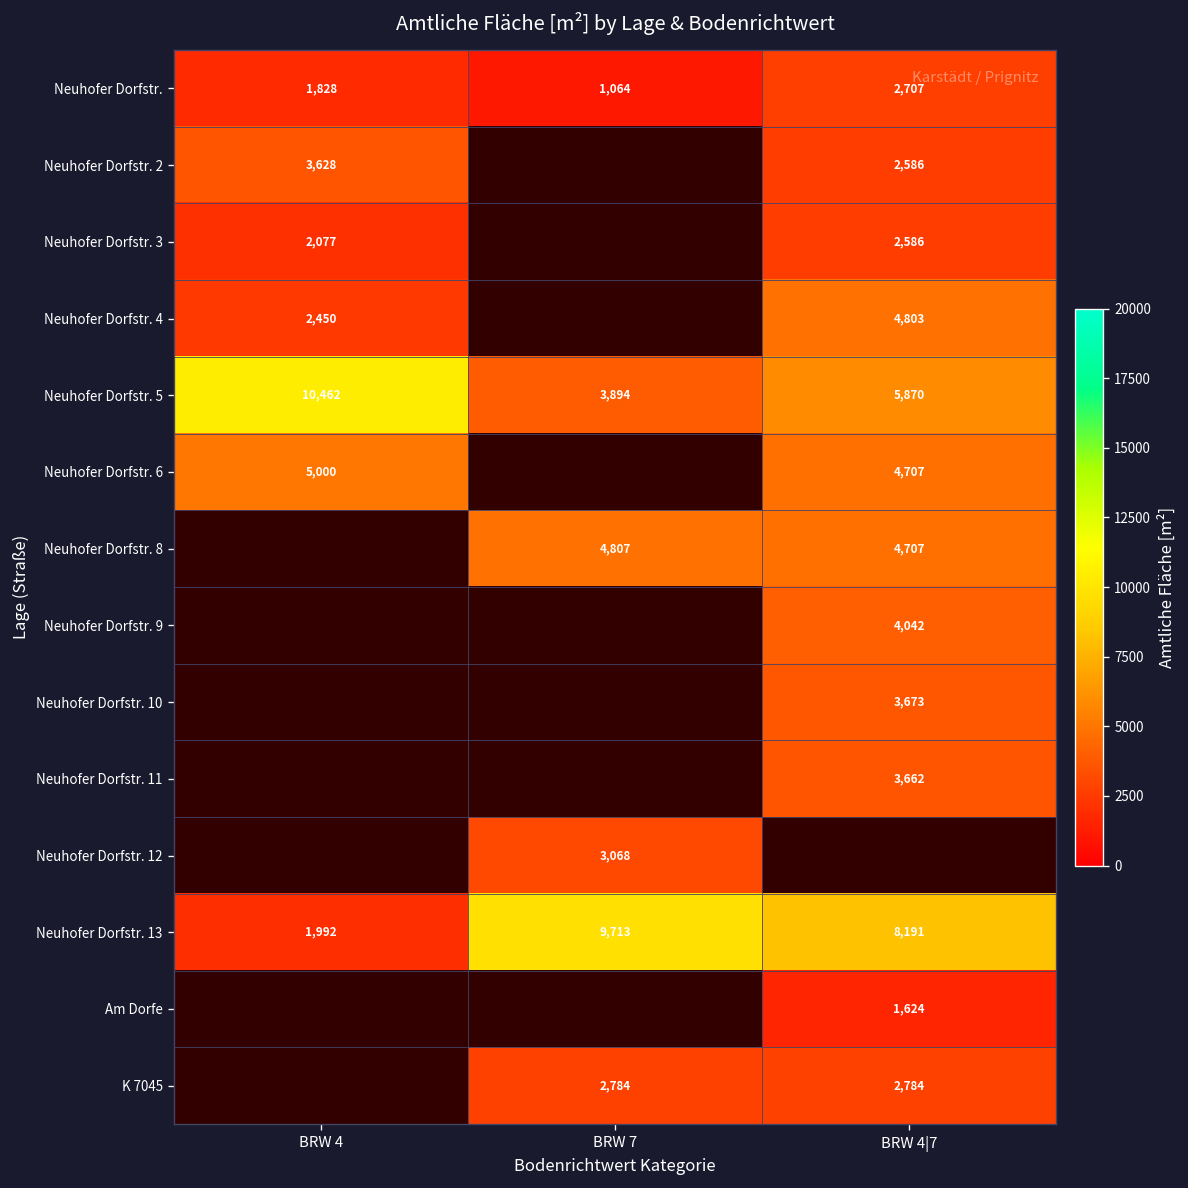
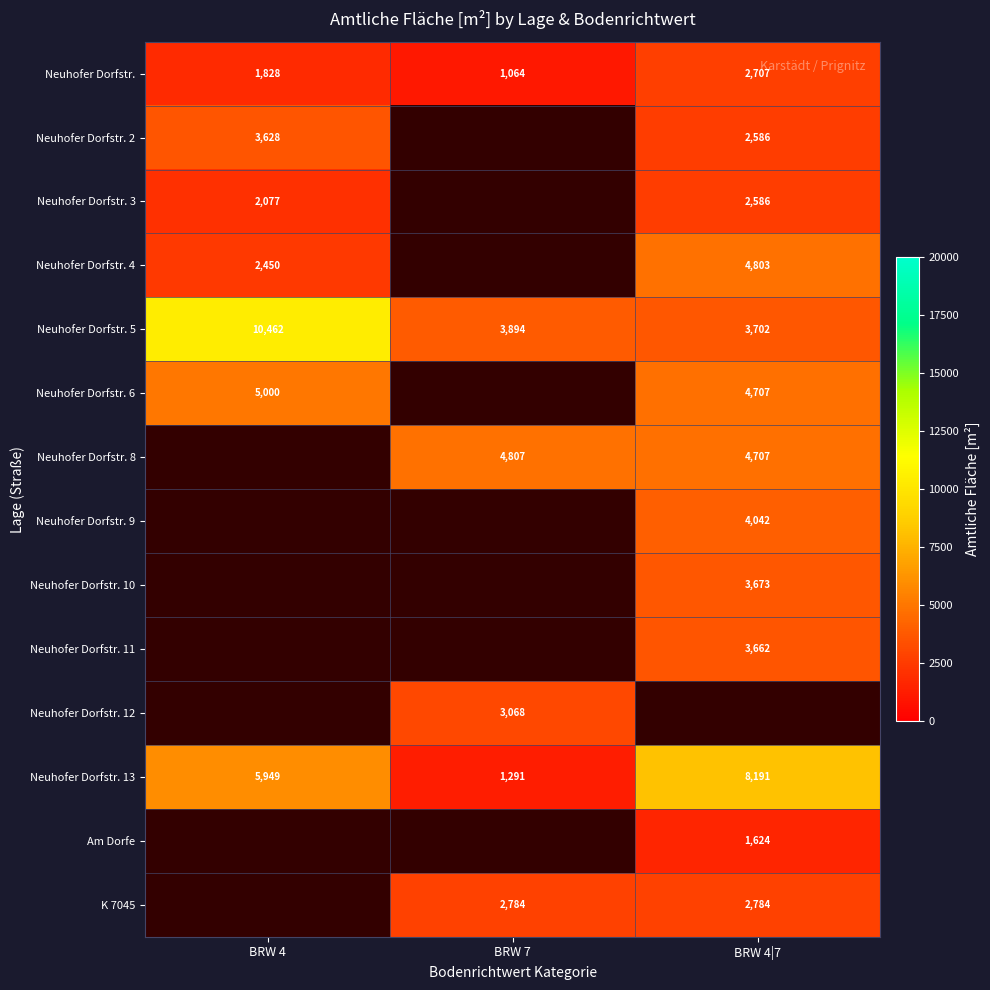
Neuhofer Dorfstr. 5, BRW 4|7: 5,870 -> 3,702
Neuhofer Dorfstr. 13, BRW 4: 1,992 -> 5,949
Neuhofer Dorfstr. 13, BRW 7: 9,713 -> 1,291
